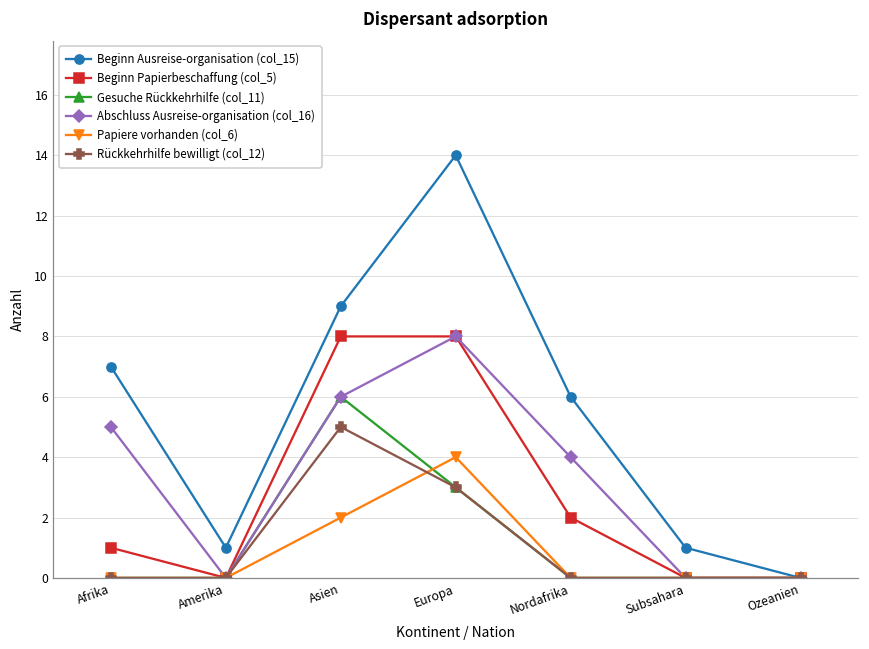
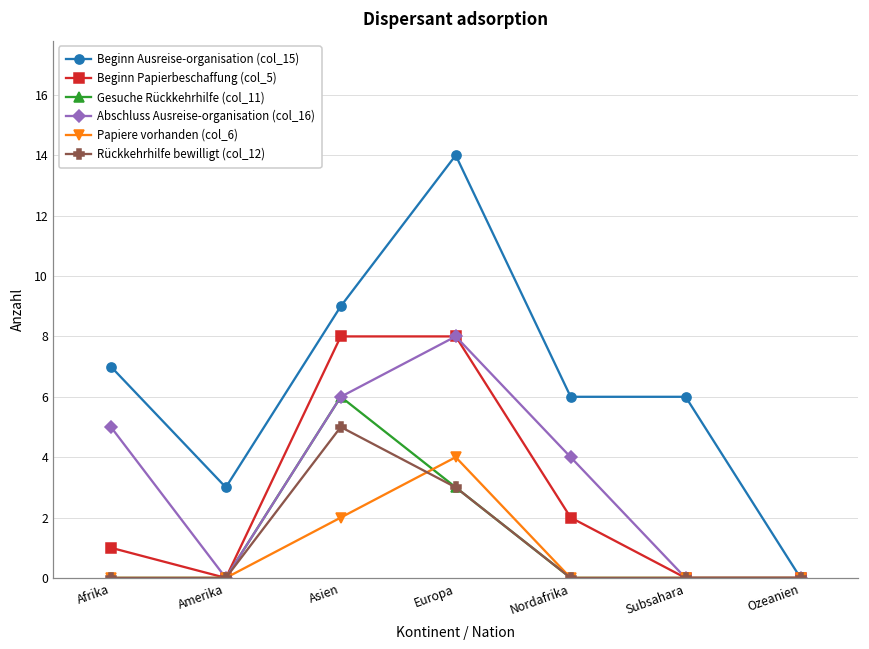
Beginn Ausreise-organisation (col_15), Amerika: 1 -> 3
Beginn Ausreise-organisation (col_15), Subsahara: 1 -> 6
